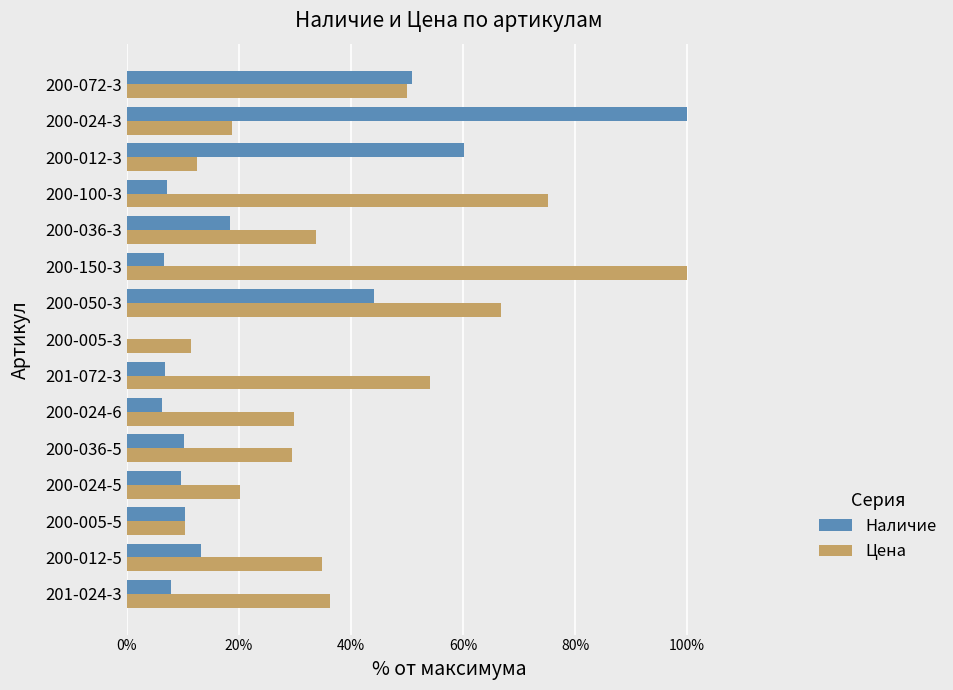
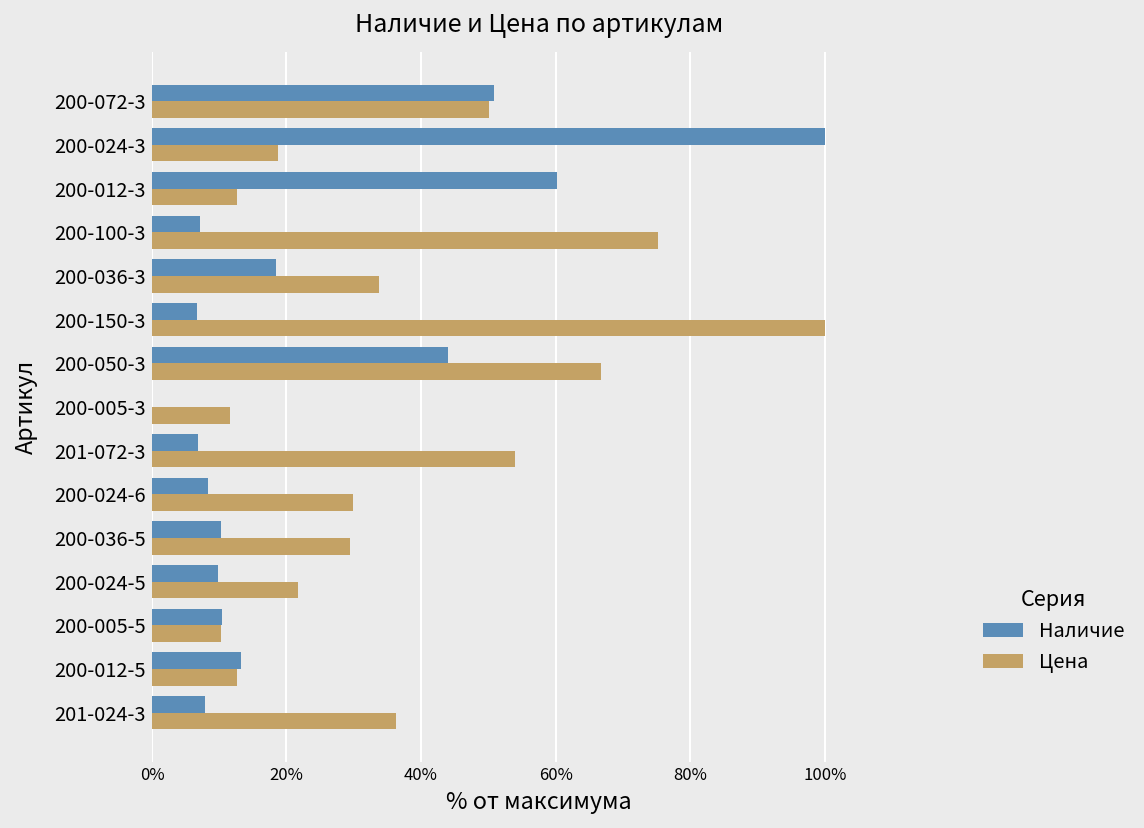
Наличие, 200-024-6: 6% -> 8%
Цена, 200-024-5: 20% -> 22%
Цена, 200-012-5: 35% -> 13%
